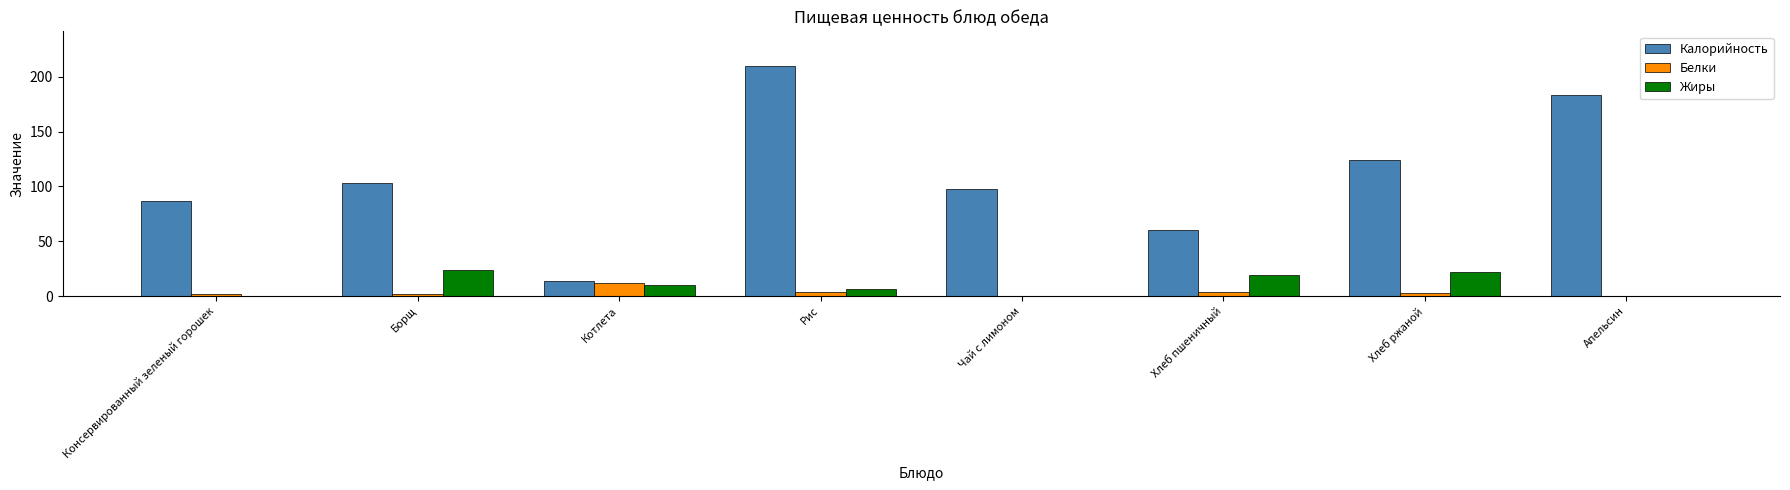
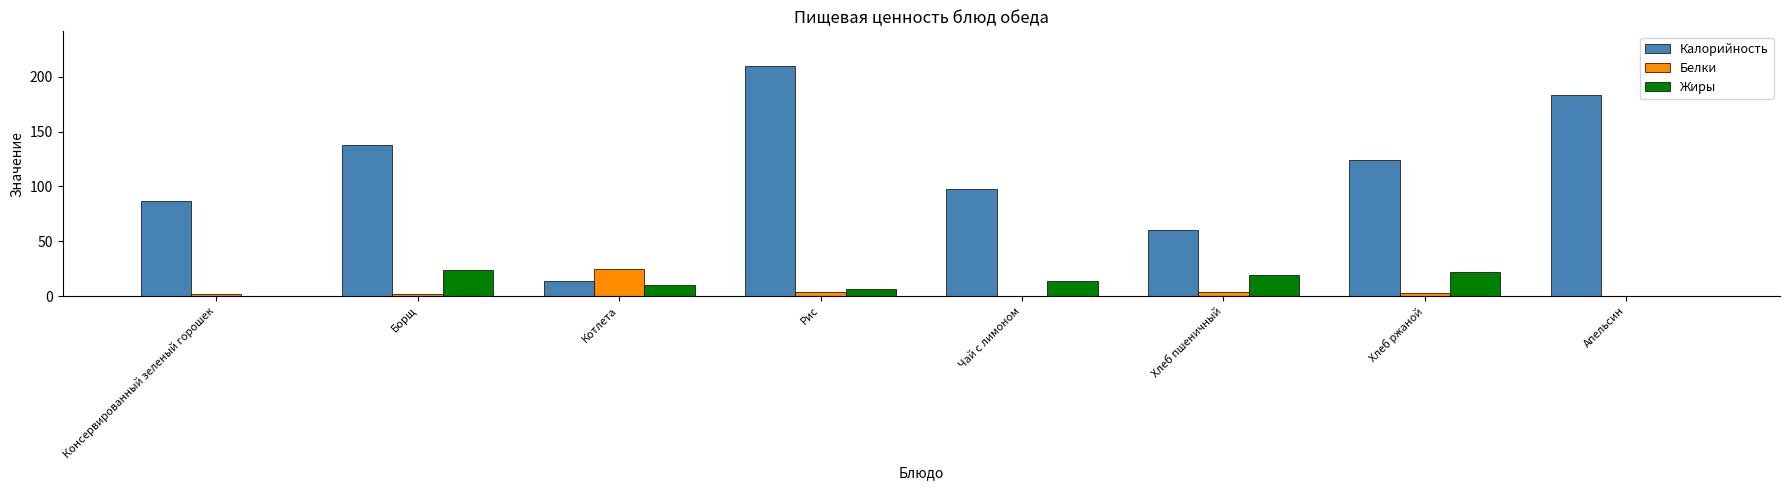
Калорийность, Борщ: 103 -> 138
Белки, Котлета: 12 -> 25
Жиры, Чай с лимоном: 0 -> 14
